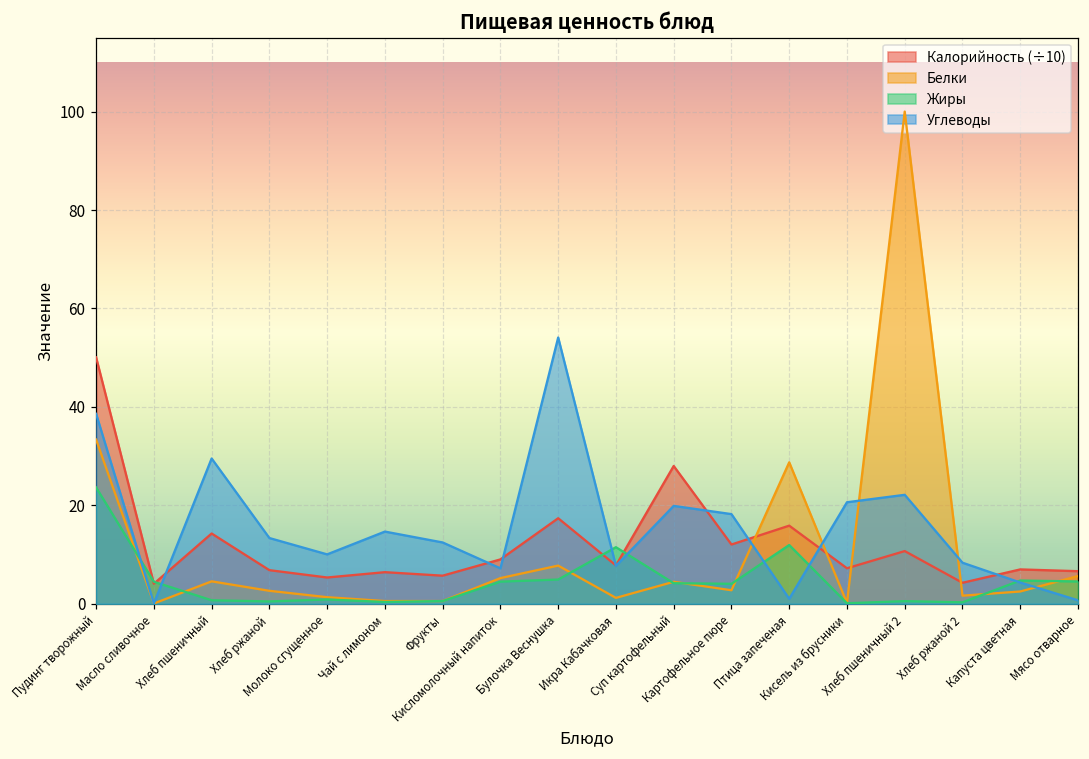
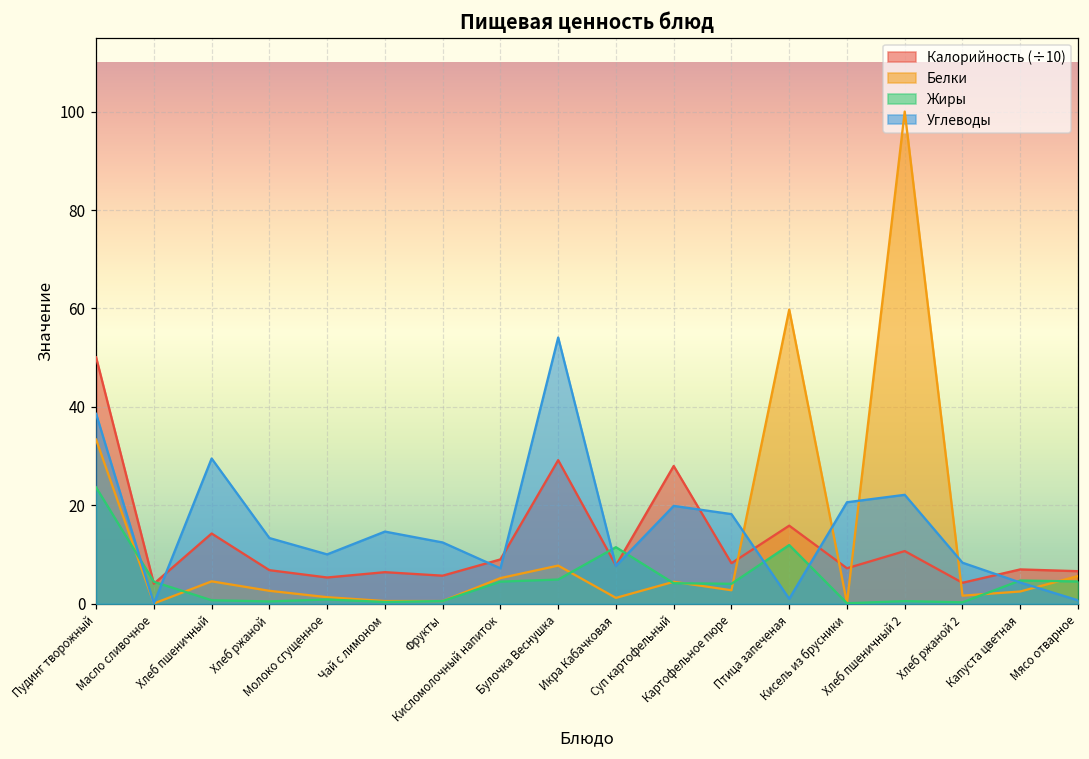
Калорийность (÷10), Булочка Веснушка: 17 -> 29
Калорийность (÷10), Картофельное пюре: 12 -> 8
Белки, Птица запеченая: 29 -> 60
